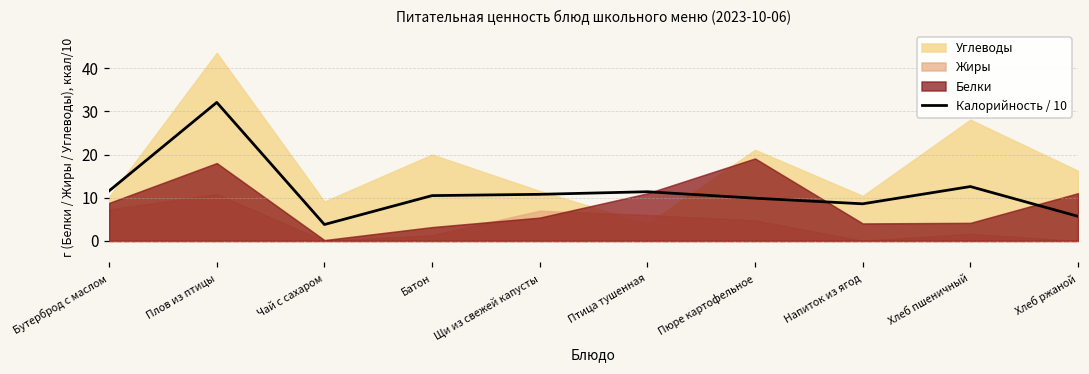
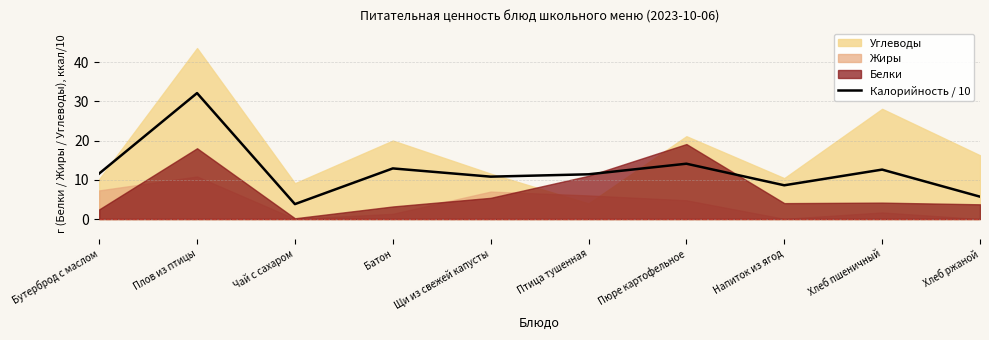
Белки, Бутерброд с маслом: 9 -> 2
Калорийность / 10, Батон: 11 -> 13
Калорийность / 10, Пюре картофельное: 10 -> 14
Белки, Хлеб ржаной: 11 -> 4
